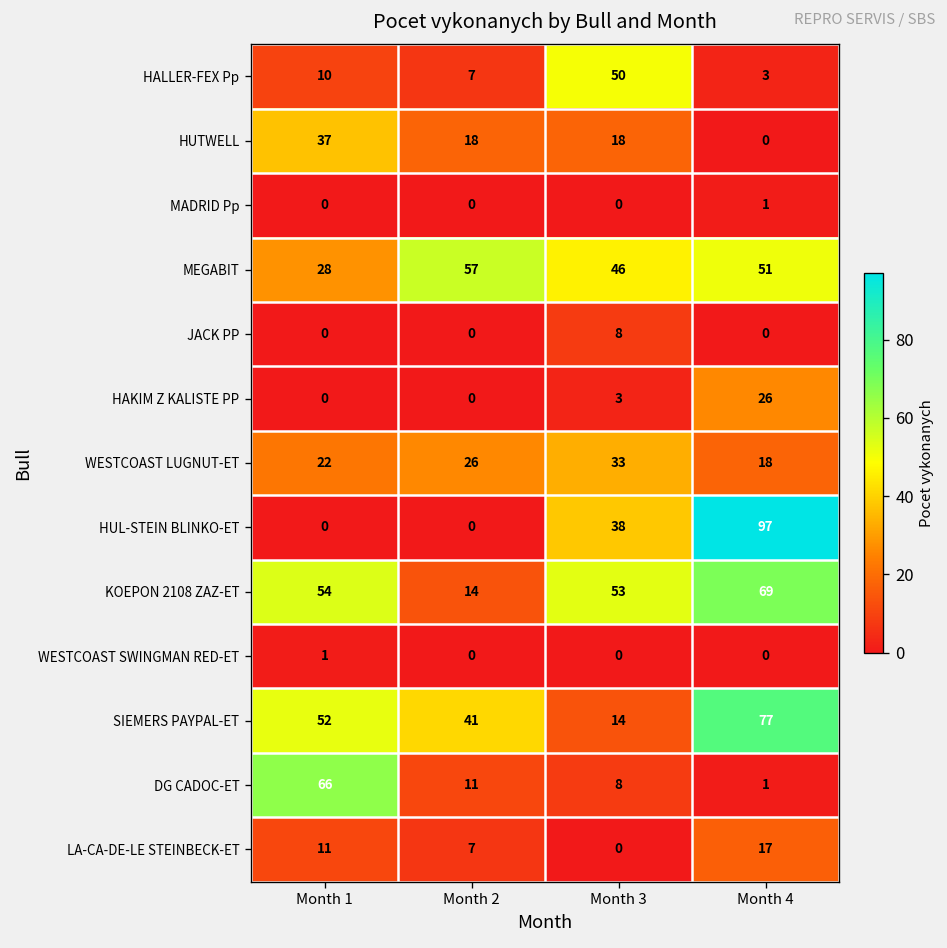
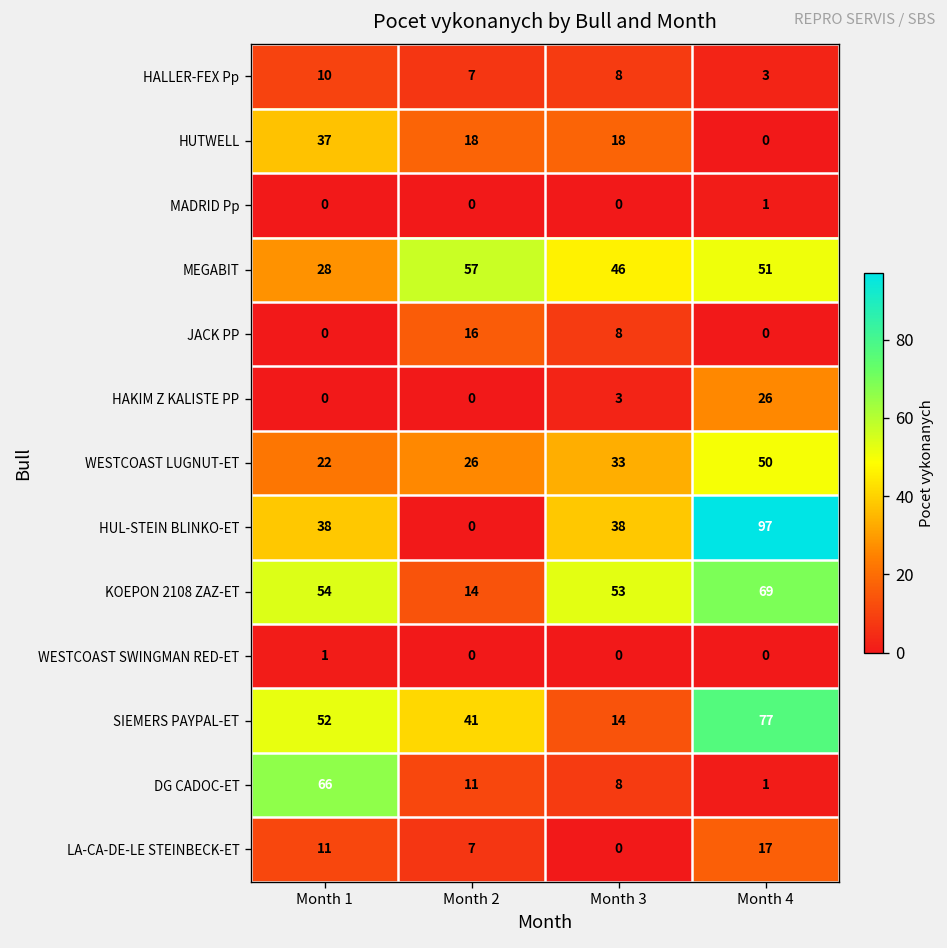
HALLER-FEX Pp, Month 3: 50 -> 8
JACK PP, Month 2: 0 -> 16
WESTCOAST LUGNUT-ET, Month 4: 18 -> 50
HUL-STEIN BLINKO-ET, Month 1: 0 -> 38
